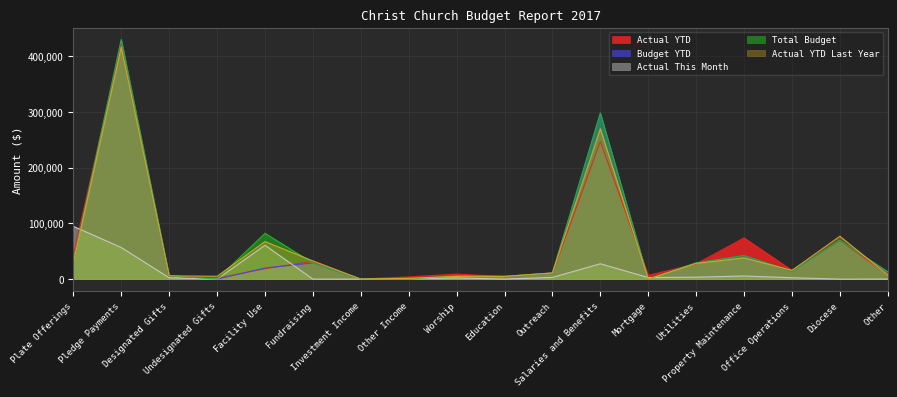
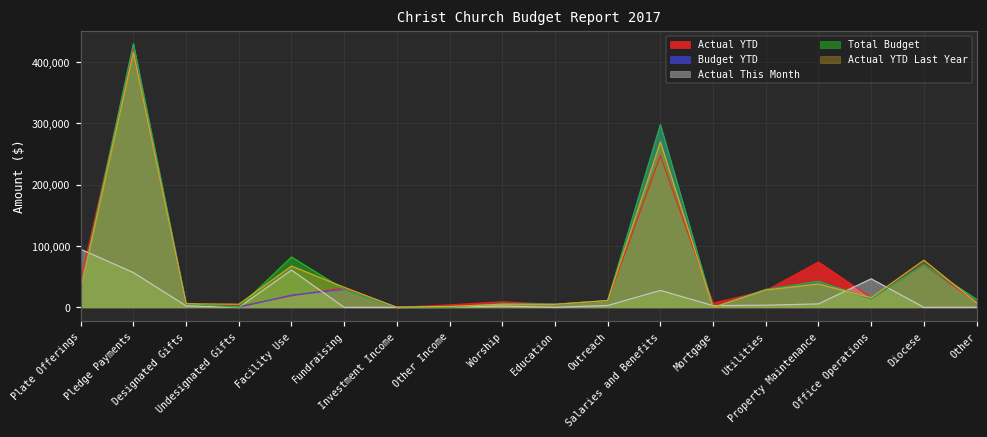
Actual This Month, Office Operations: 0 -> 50,000
